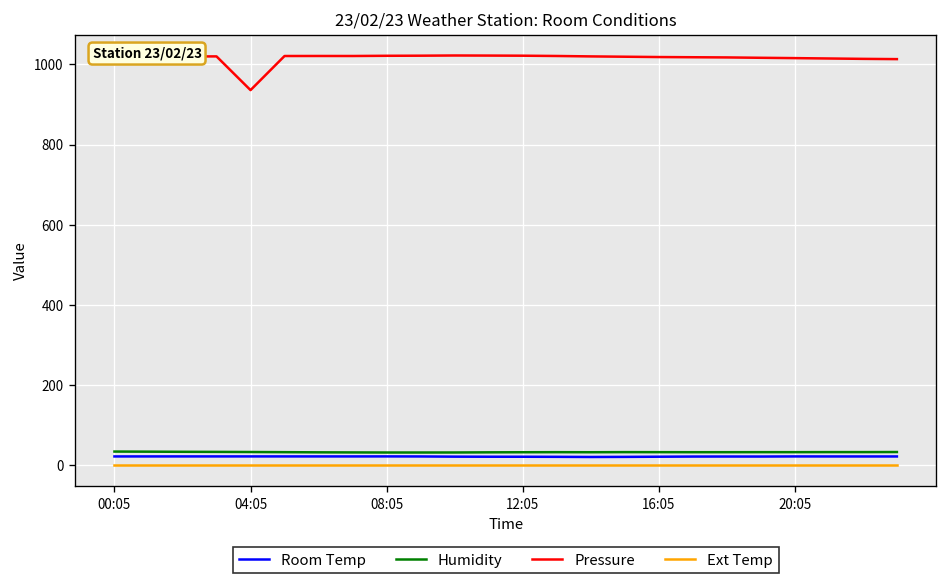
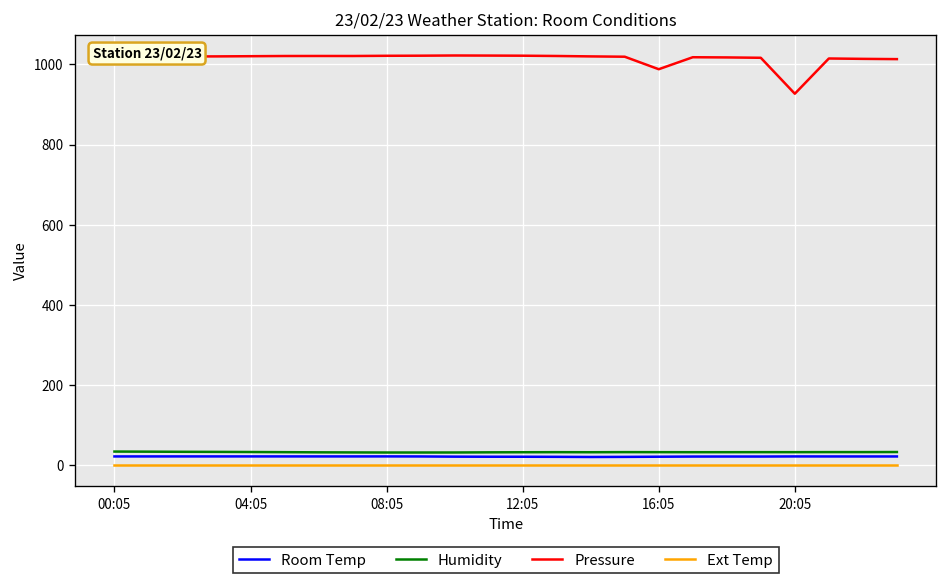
Pressure, 04:05: 940 -> 1020
Pressure, 16:05: 1020 -> 990
Pressure, 20:05: 1020 -> 930
